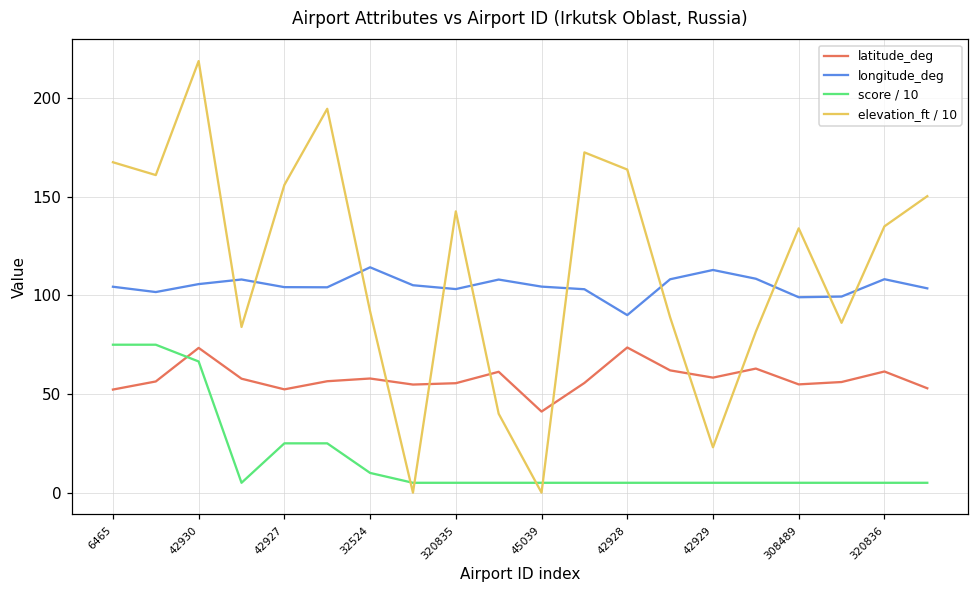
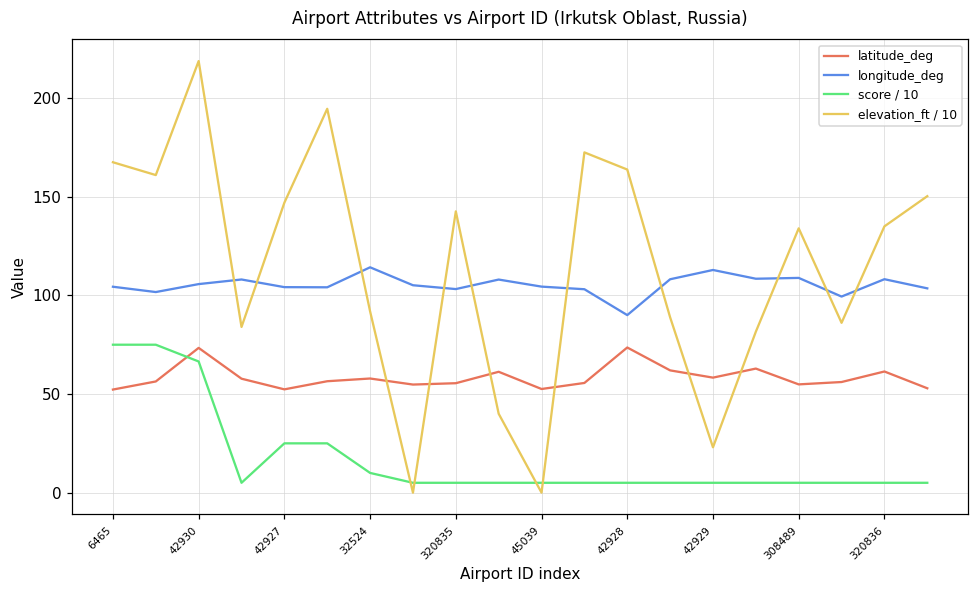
elevation_ft / 10, 42927: 156 -> 147
latitude_deg, 45039: 41 -> 53
longitude_deg, 308489: 99 -> 109
